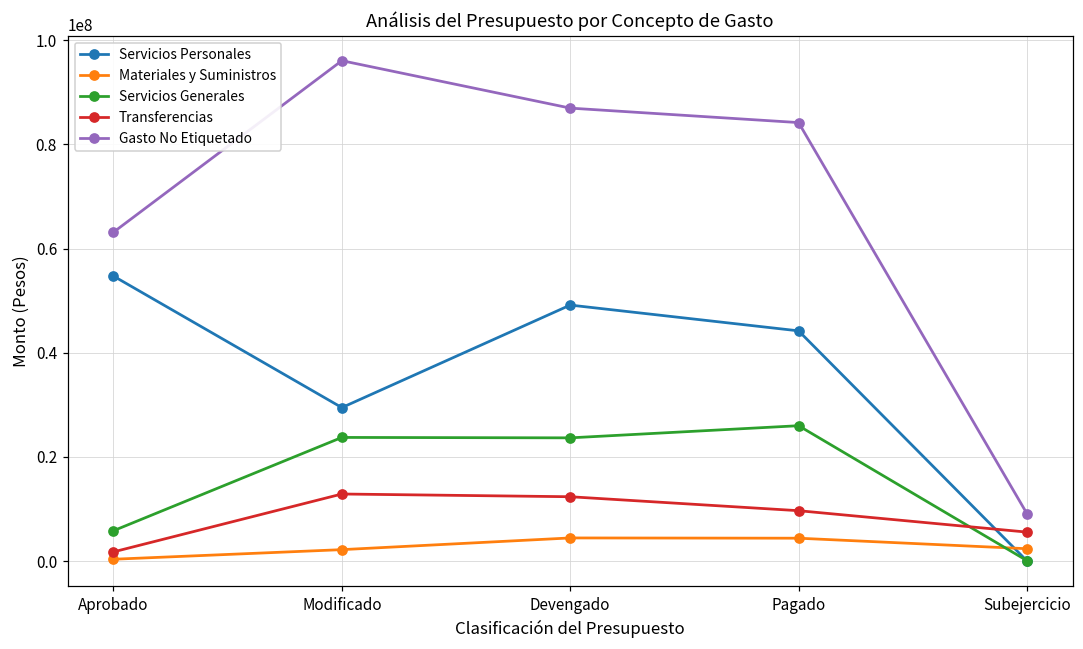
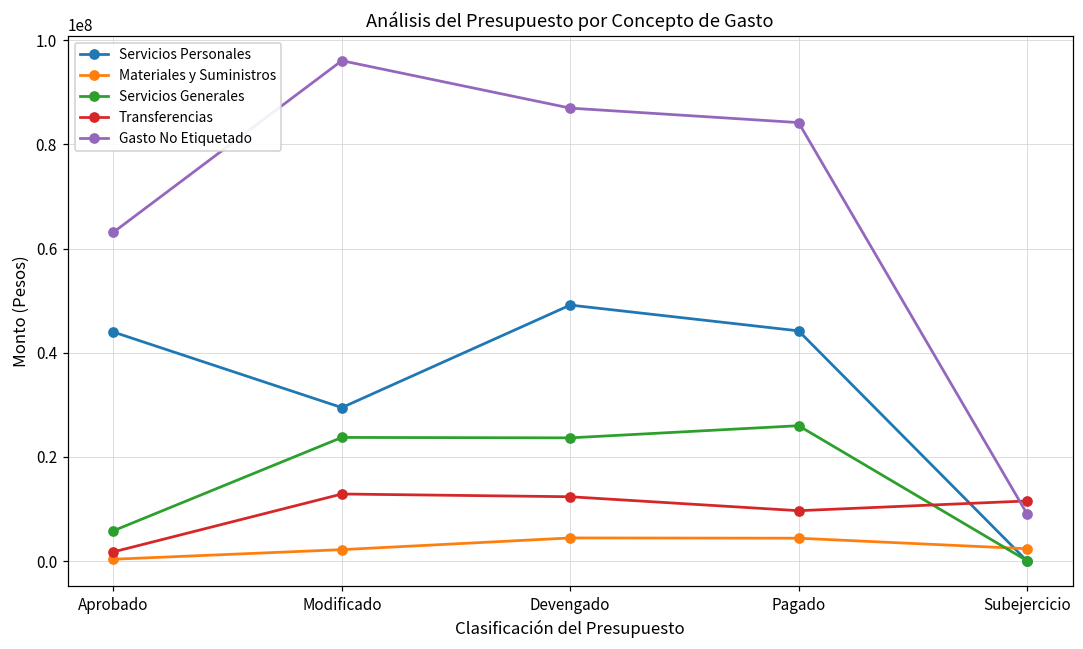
Servicios Personales, Aprobado: 55000000 -> 44000000
Transferencias, Subejercicio: 6000000 -> 12000000
